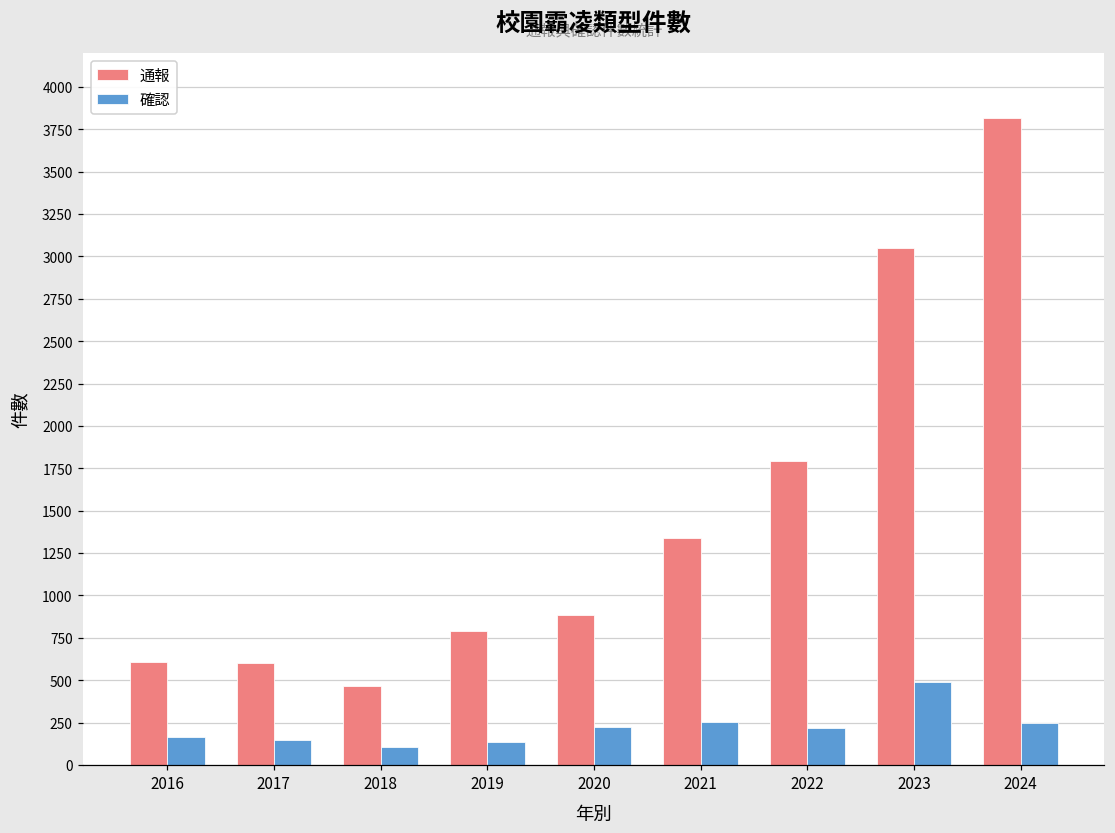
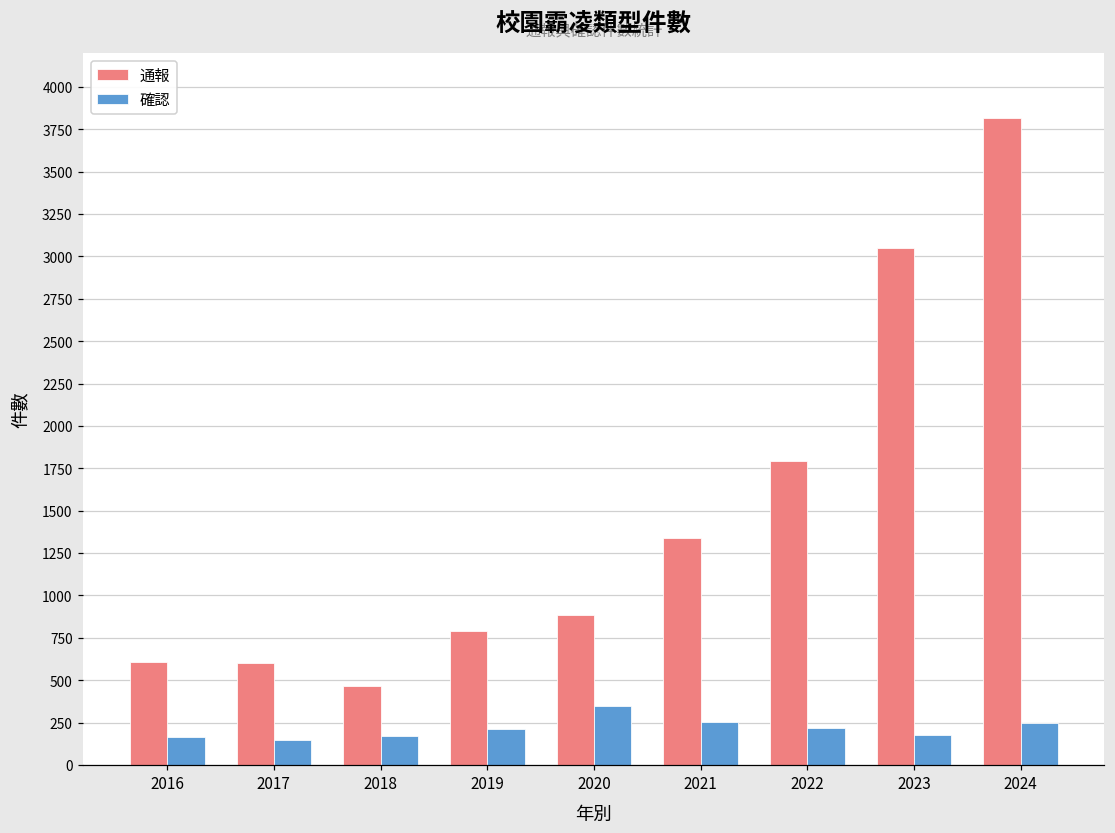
確認, 2018: 110 -> 170
確認, 2019: 140 -> 210
確認, 2020: 220 -> 350
確認, 2023: 490 -> 180
